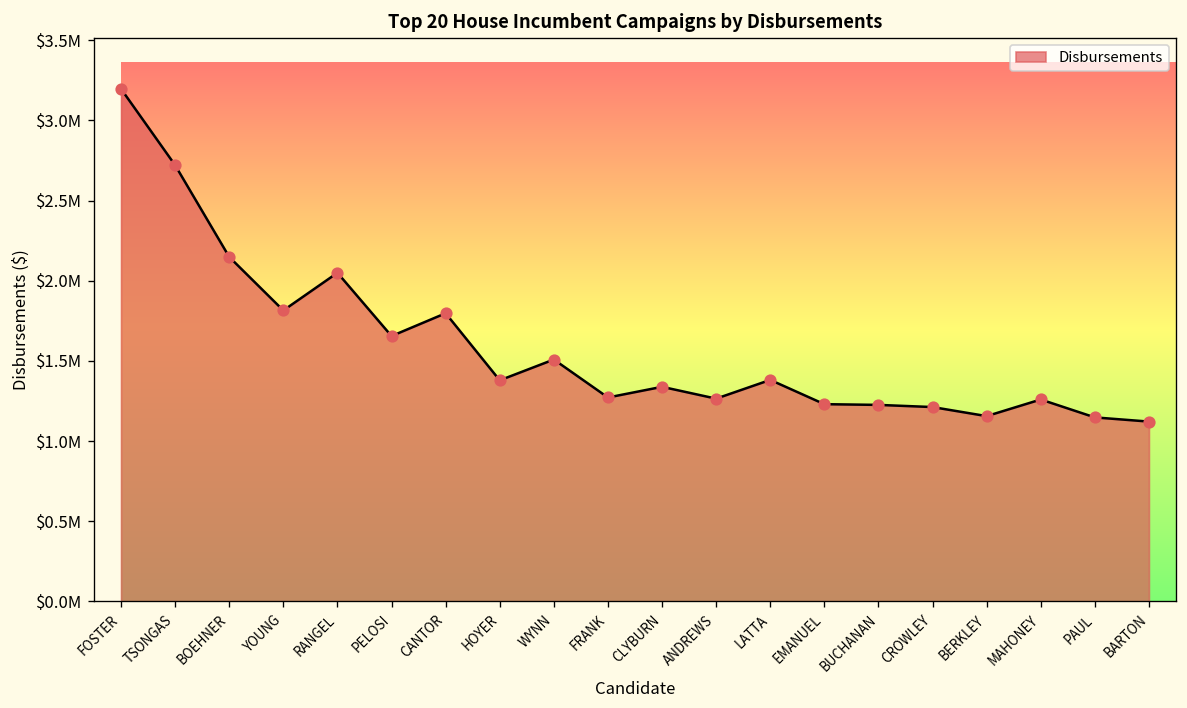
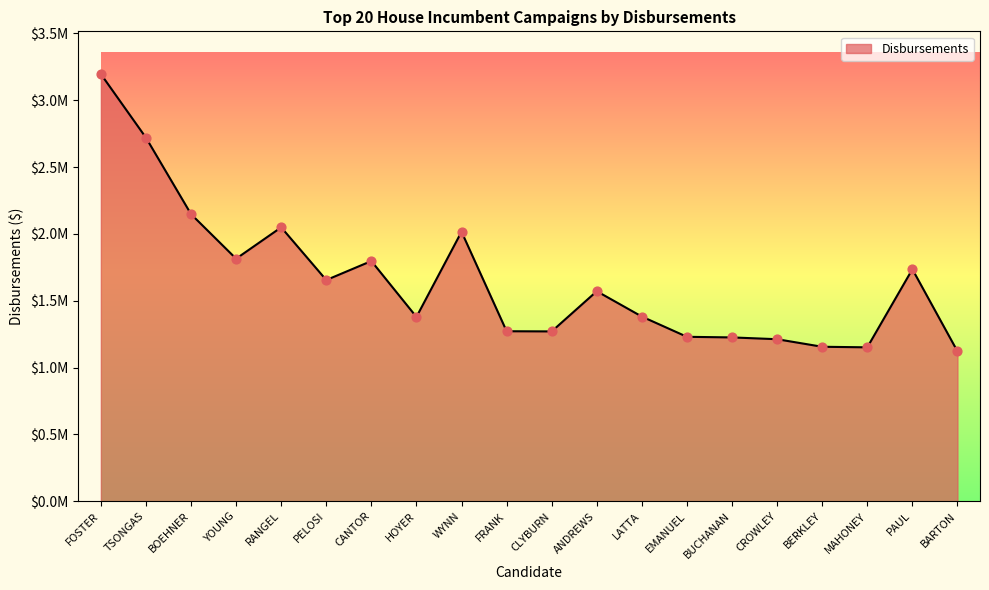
WYNN: $1510000 -> $2020000
CLYBURN: $1340000 -> $1270000
ANDREWS: $1260000 -> $1570000
MAHONEY: $1260000 -> $1150000
PAUL: $1150000 -> $1740000
